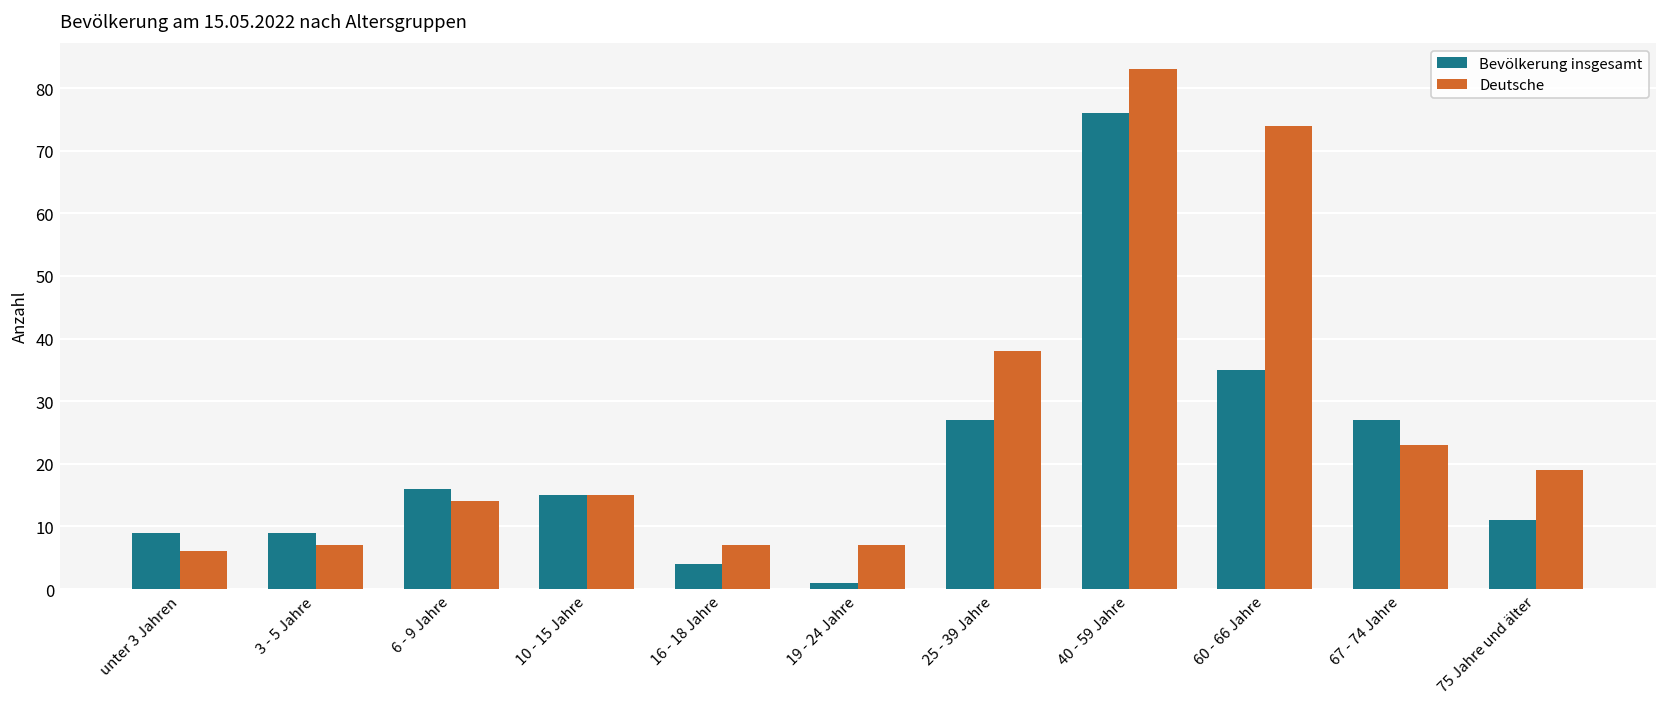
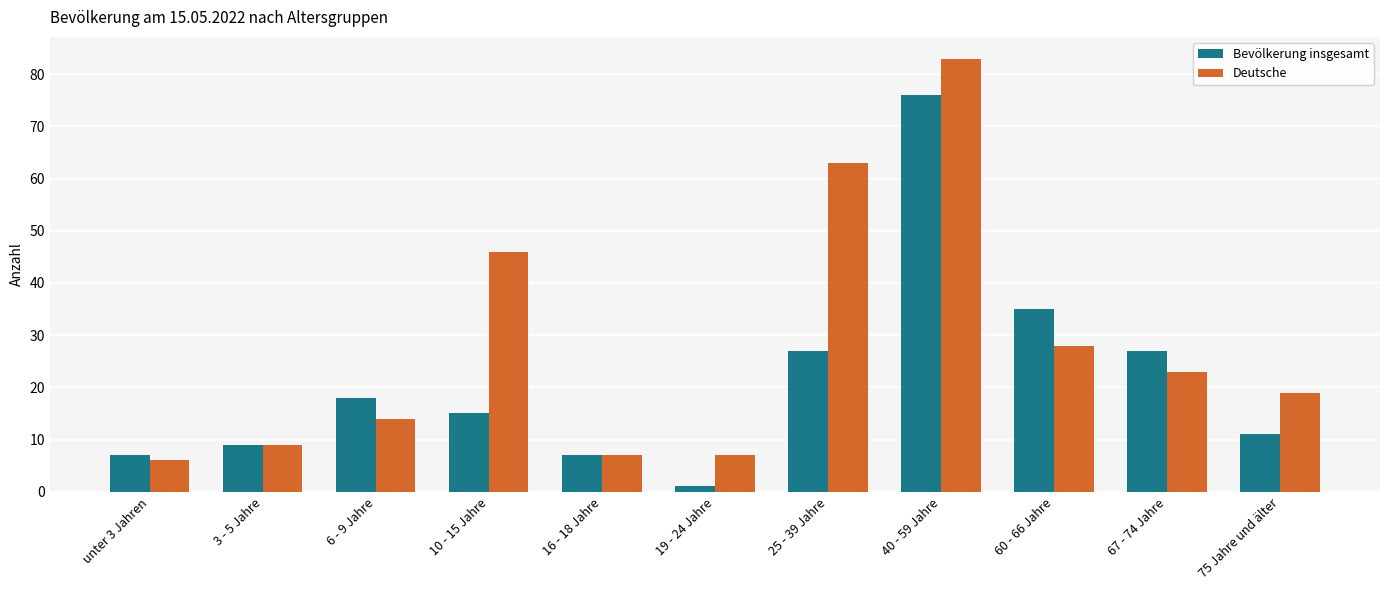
Bevölkerung insgesamt, unter 3 Jahren: 9 -> 7
Deutsche, 3 - 5 Jahre: 7 -> 9
Bevölkerung insgesamt, 6 - 9 Jahre: 16 -> 18
Deutsche, 10 - 15 Jahre: 15 -> 46
Bevölkerung insgesamt, 16 - 18 Jahre: 4 -> 7
Deutsche, 25 - 39 Jahre: 38 -> 63
Deutsche, 60 - 66 Jahre: 74 -> 28
